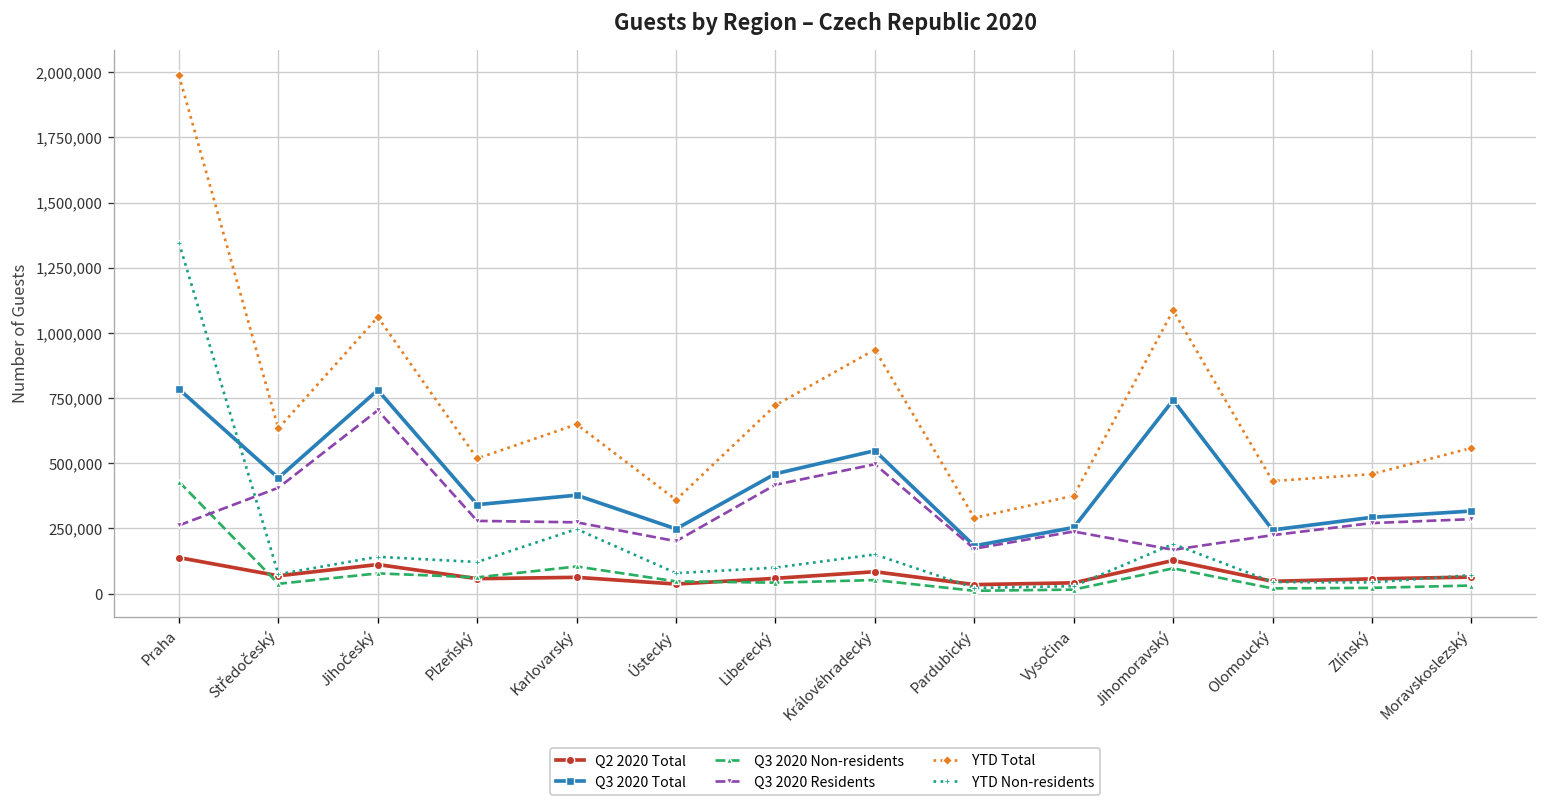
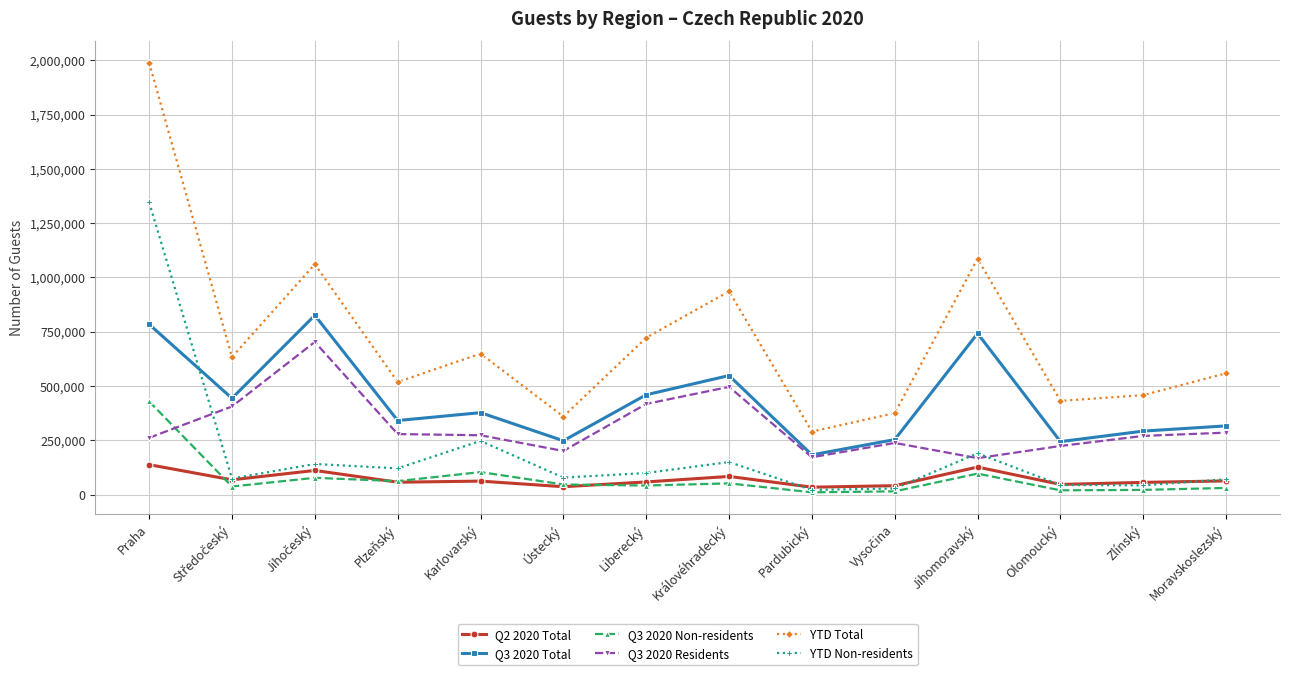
Q3 2020 Total, Jihočeský: 780,000 -> 830,000
